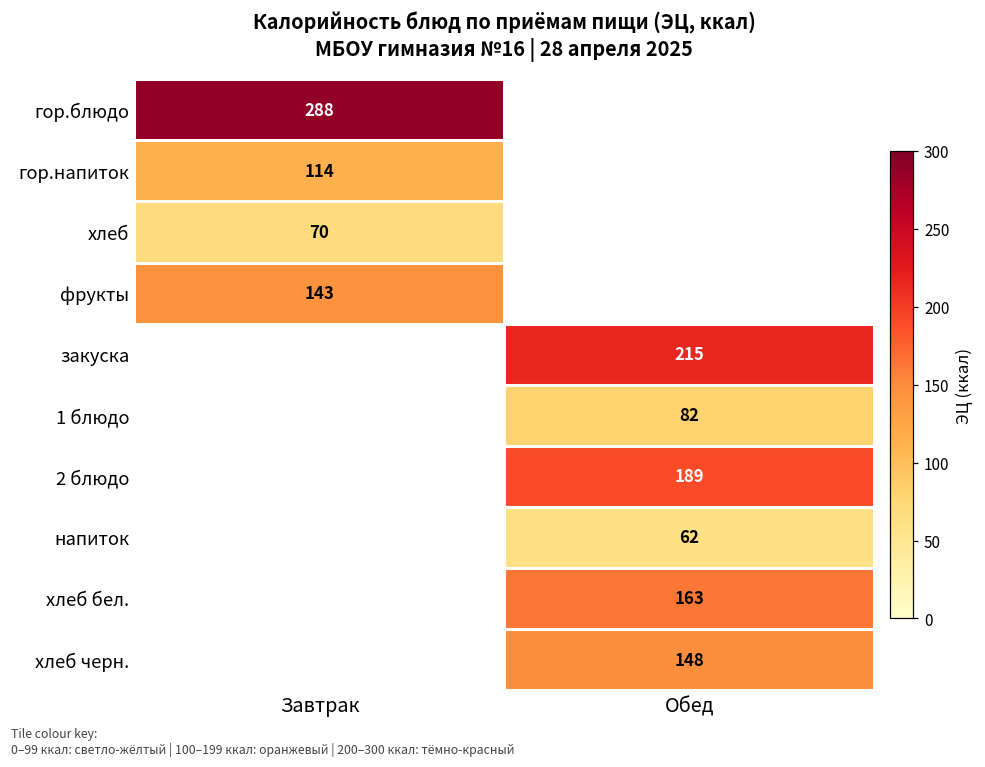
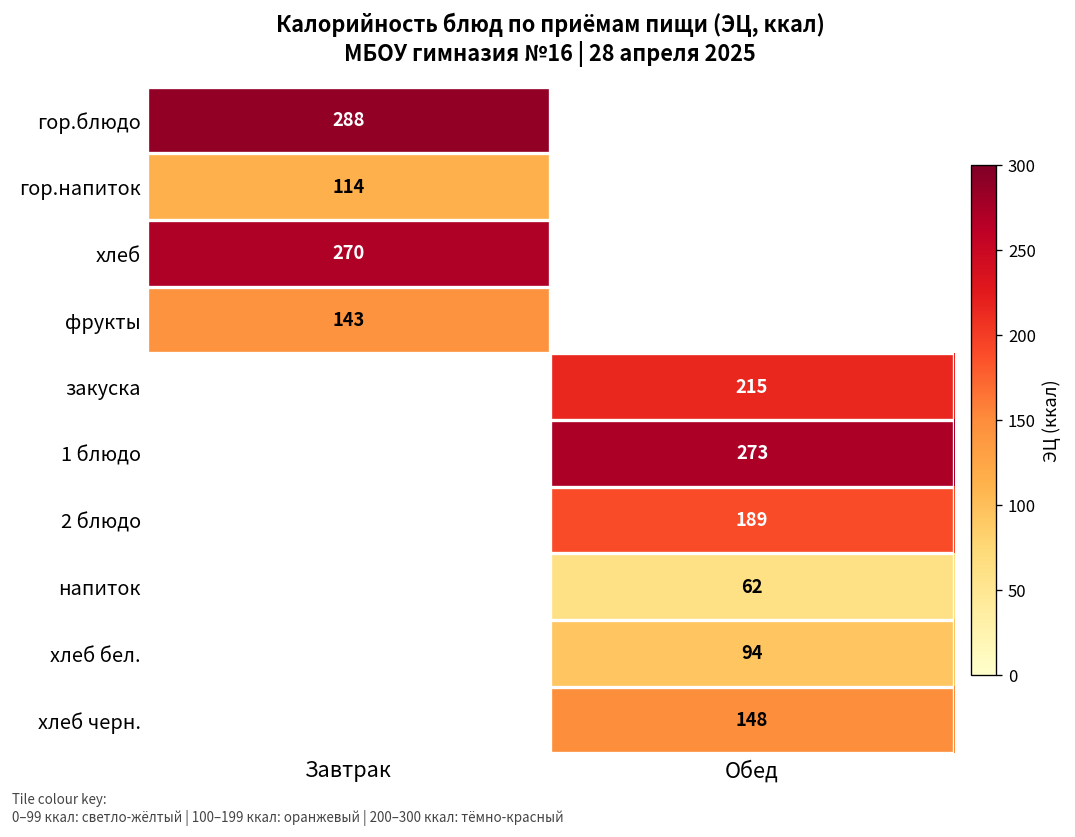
хлеб, Завтрак: 70 -> 270
1 блюдо, Обед: 82 -> 273
хлеб бел., Обед: 163 -> 94
